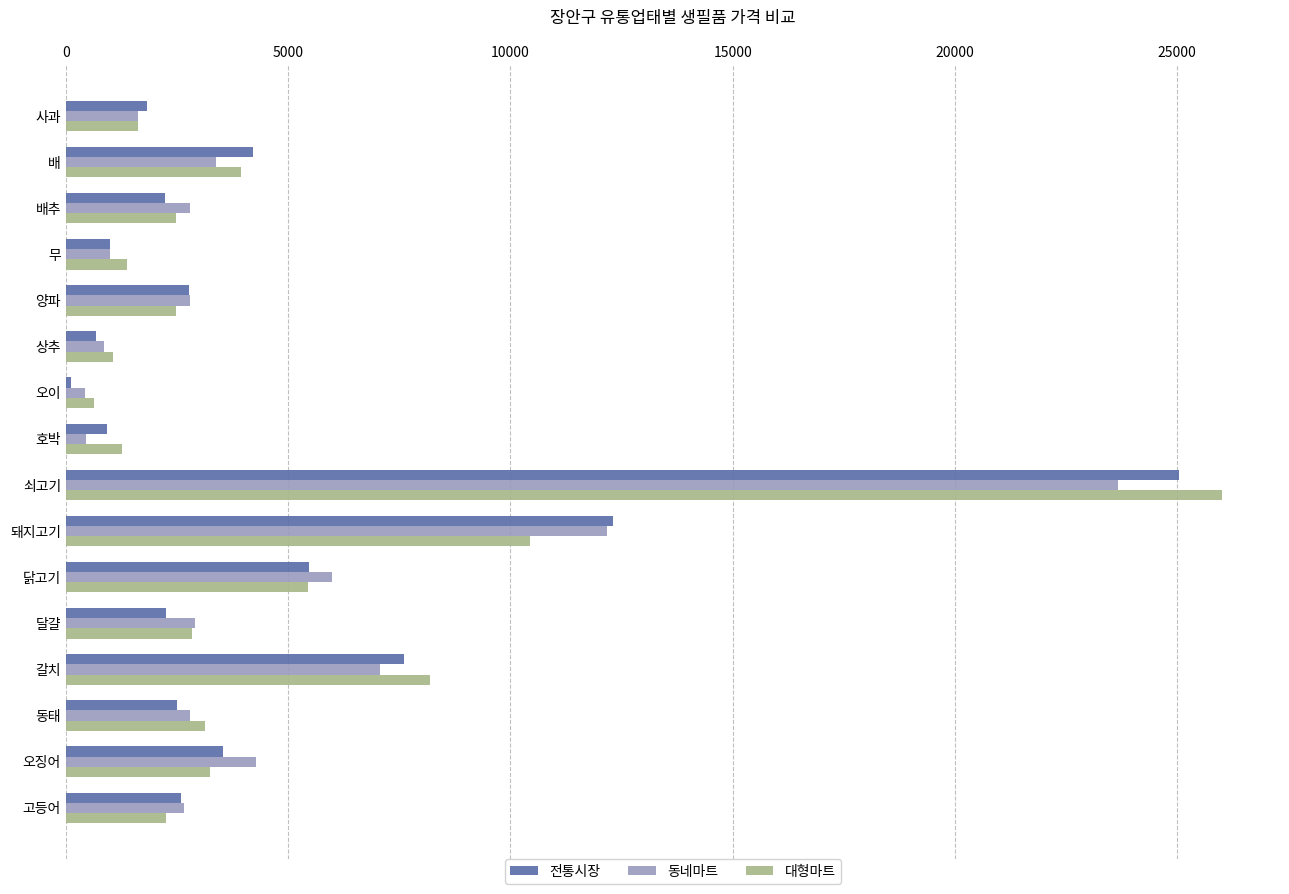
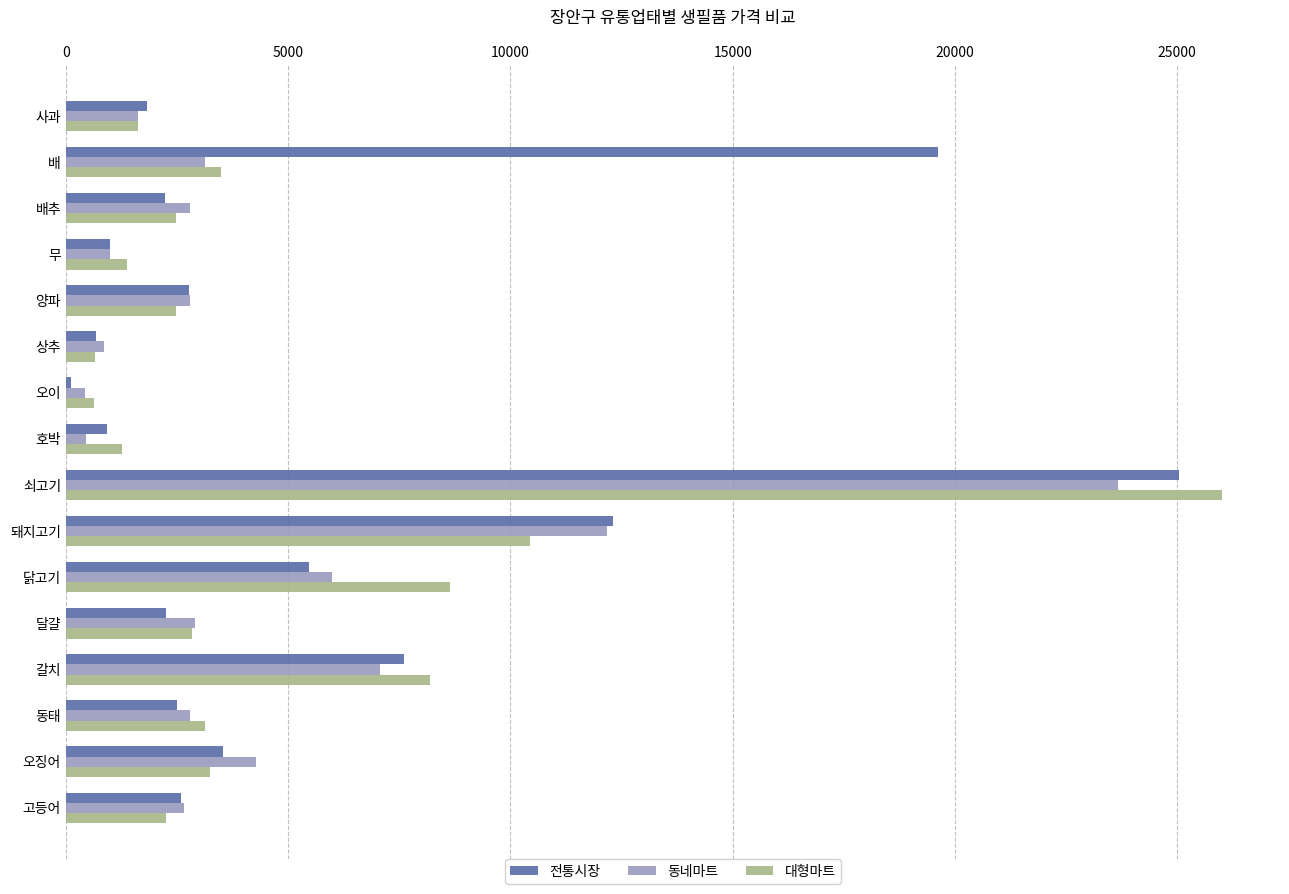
전통시장, 배: 4200 -> 19600
동네마트, 배: 3400 -> 3100
대형마트, 배: 3900 -> 3500
대형마트, 상추: 1100 -> 700
대형마트, 닭고기: 5400 -> 8600
